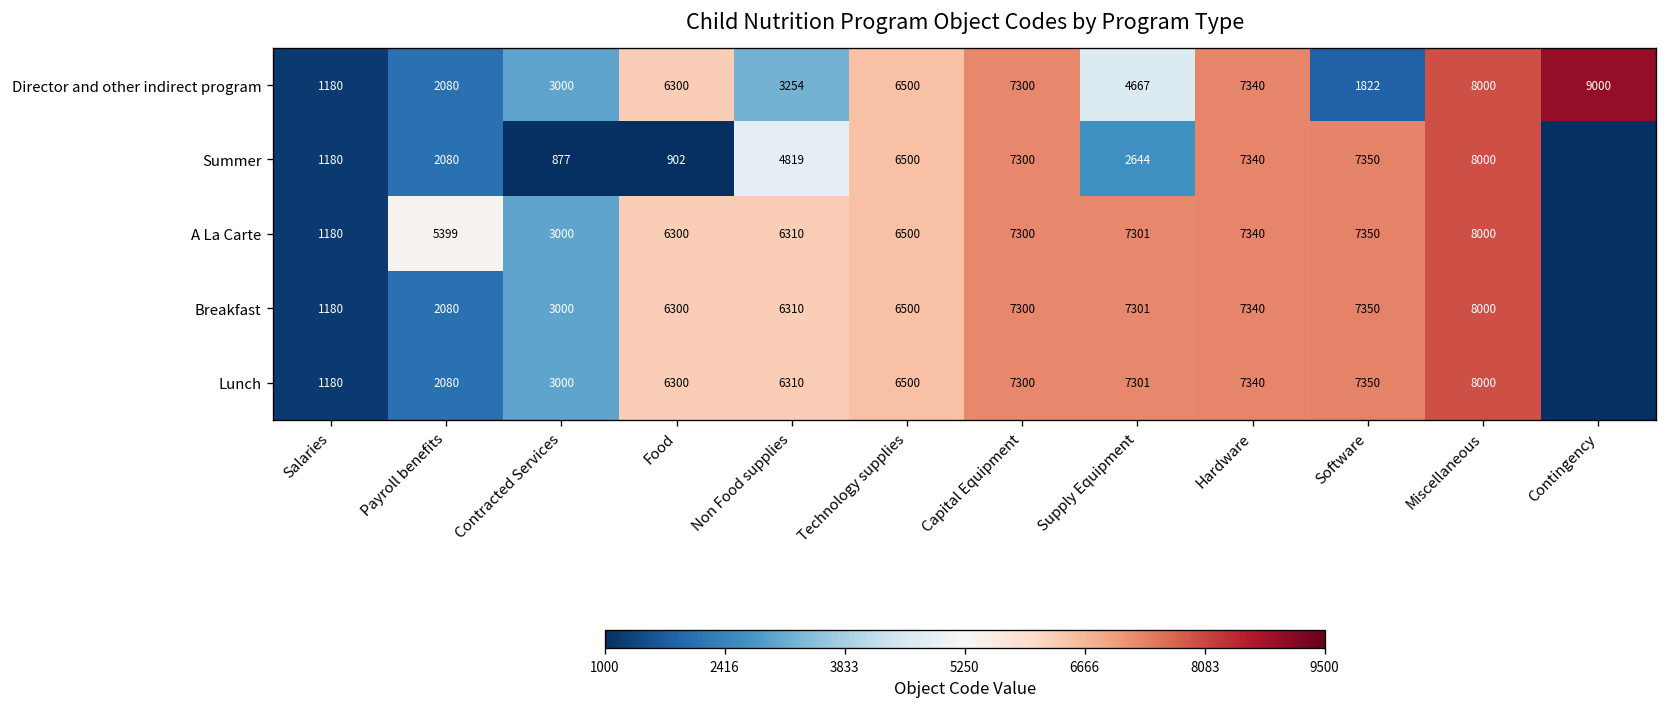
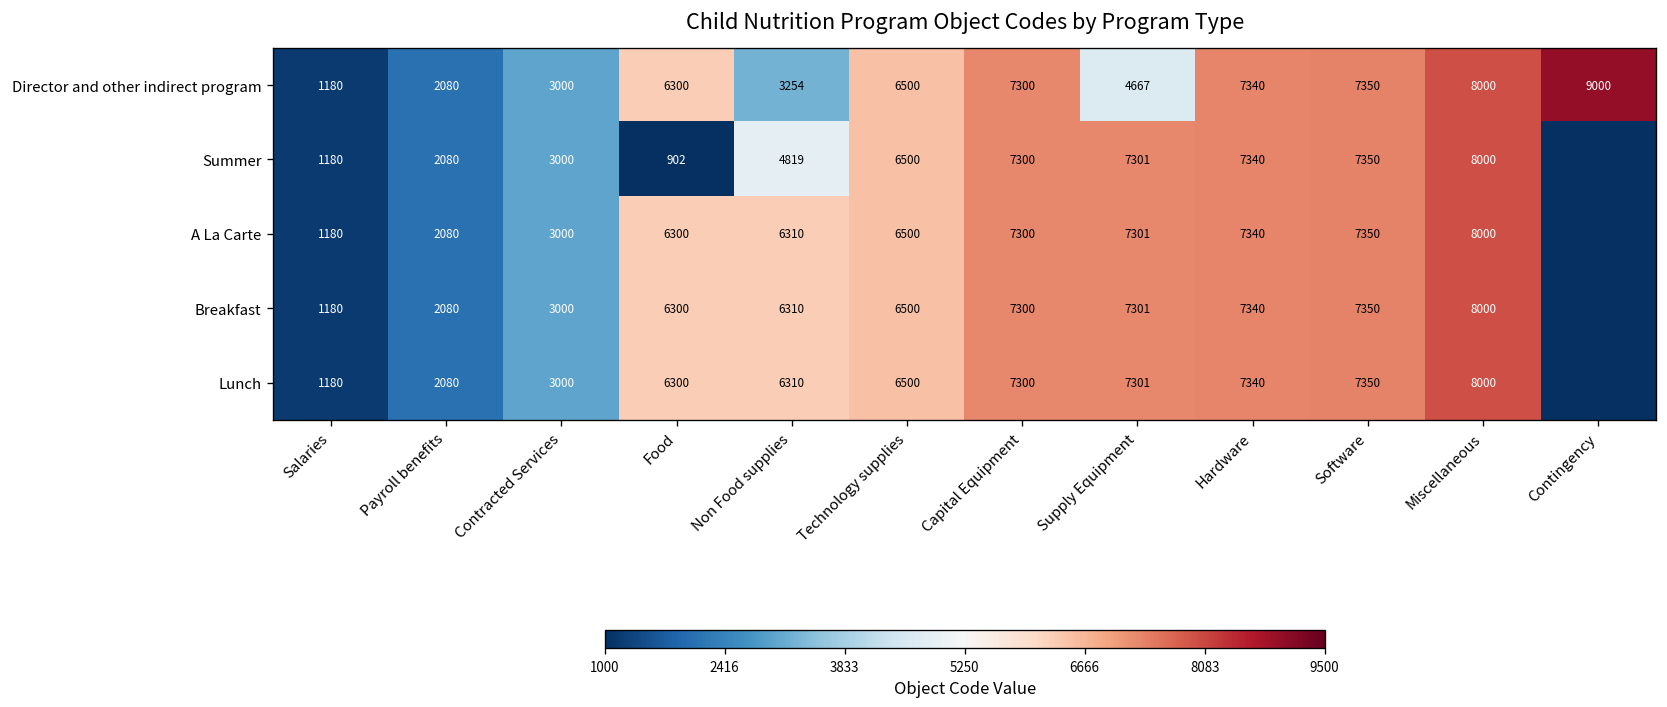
Director and other indirect program, Software: 1822 -> 7350
Summer, Contracted Services: 877 -> 3000
Summer, Supply Equipment: 2644 -> 7301
A La Carte, Payroll benefits: 5399 -> 2080
